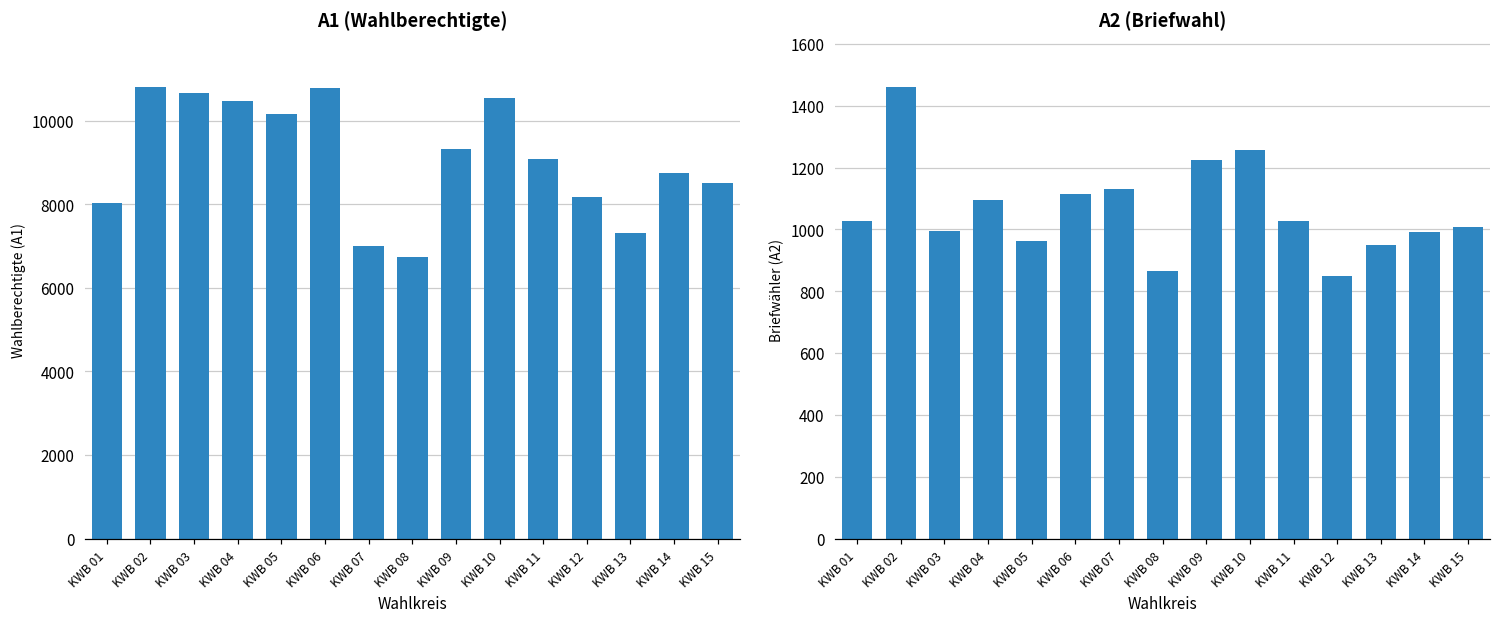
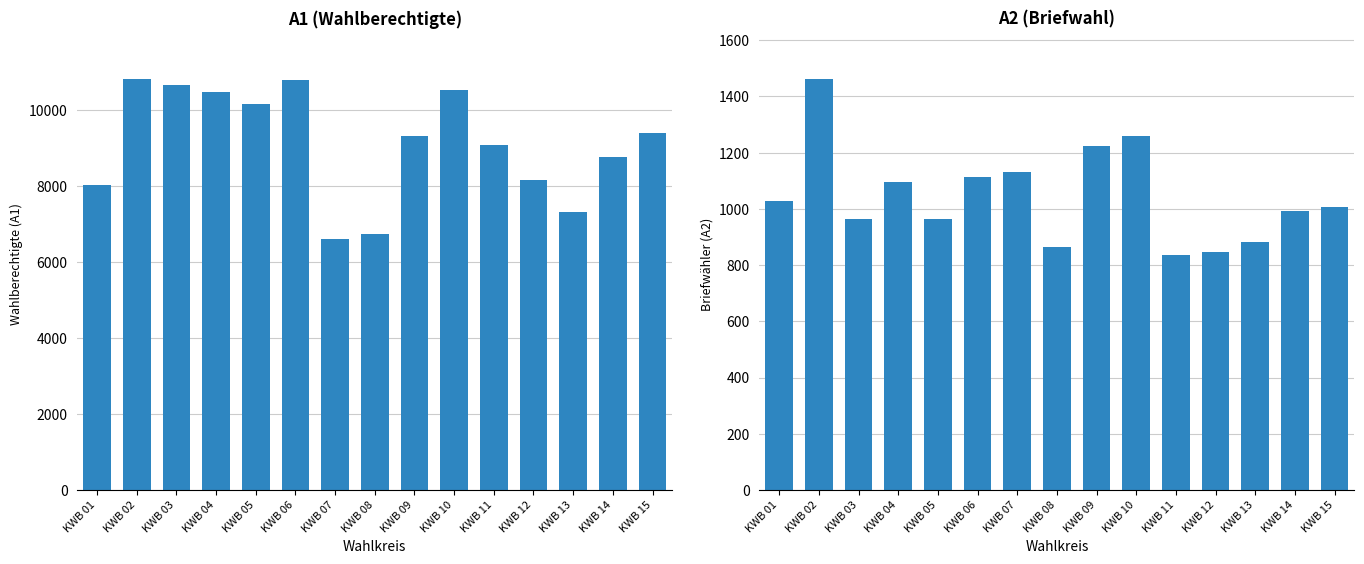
A1 (Wahlberechtigte), KWB 07: 7000 -> 6600
A1 (Wahlberechtigte), KWB 15: 8500 -> 9400
A2 (Briefwahl), KWB 03: 1000 -> 960
A2 (Briefwahl), KWB 11: 1030 -> 840
A2 (Briefwahl), KWB 13: 950 -> 880
